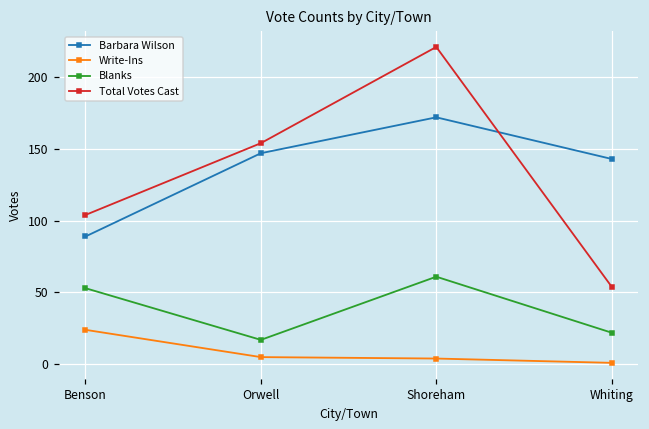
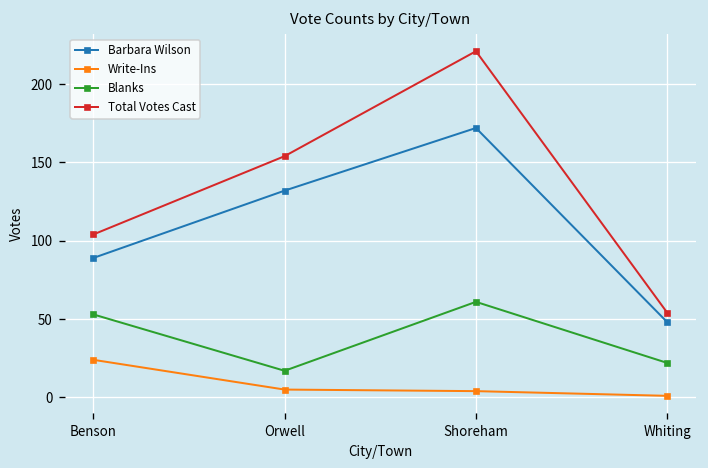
Barbara Wilson, Orwell: 147 -> 132
Barbara Wilson, Whiting: 143 -> 48
